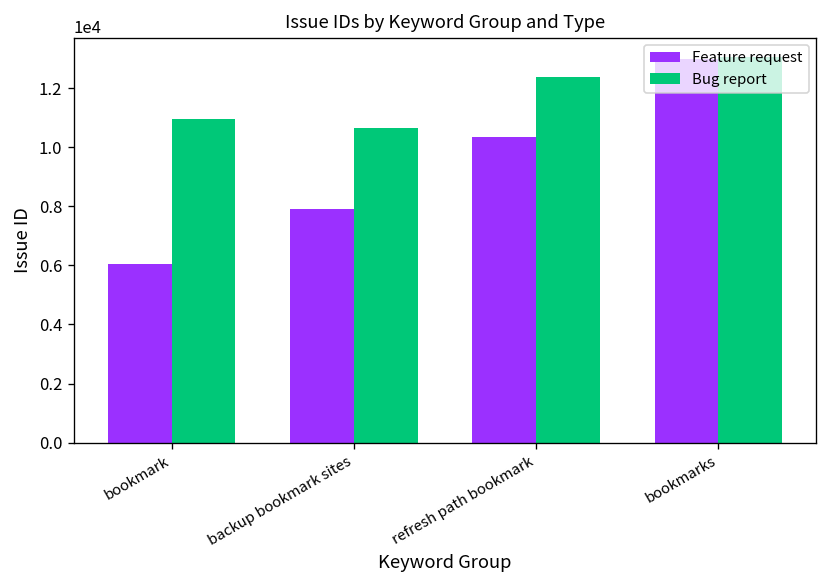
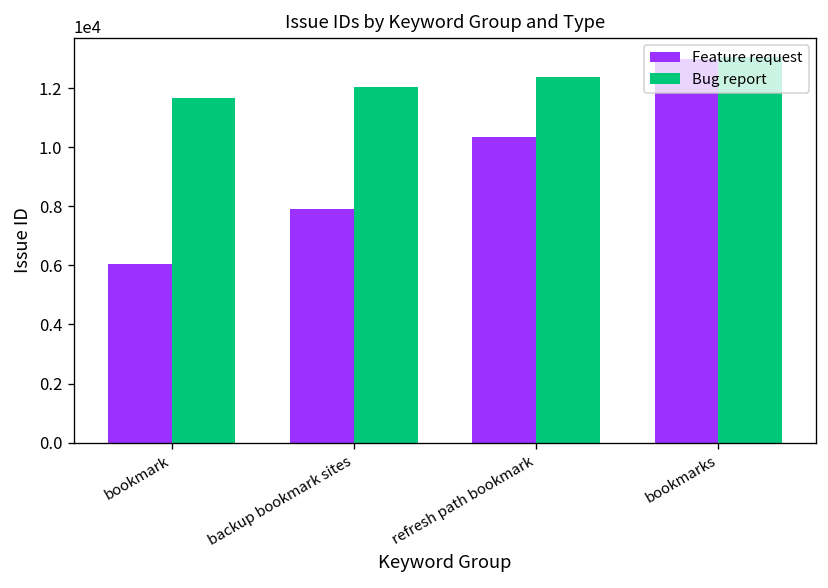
Bug report, bookmark: 11000 -> 11700
Bug report, backup bookmark sites: 10600 -> 12000
